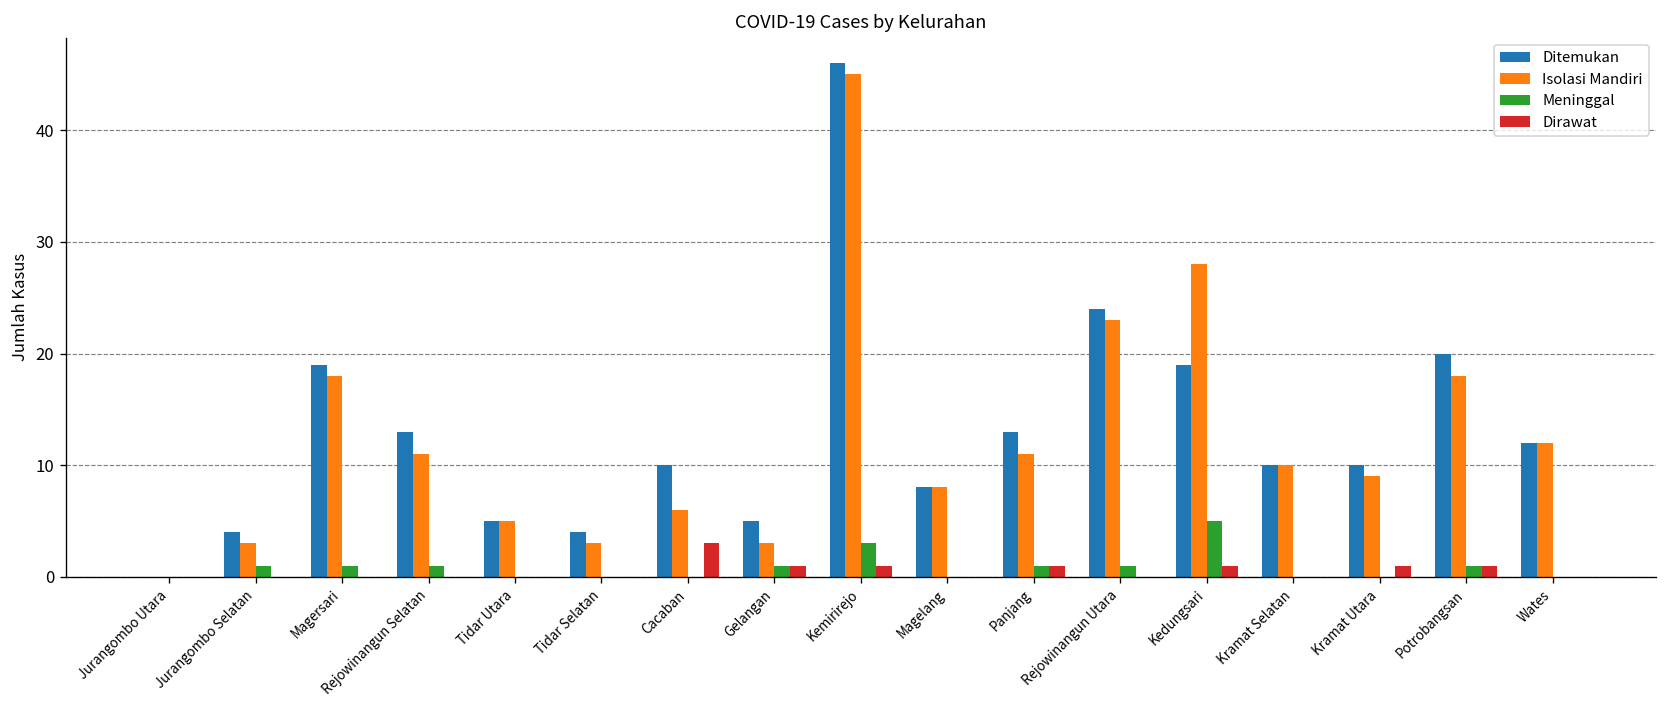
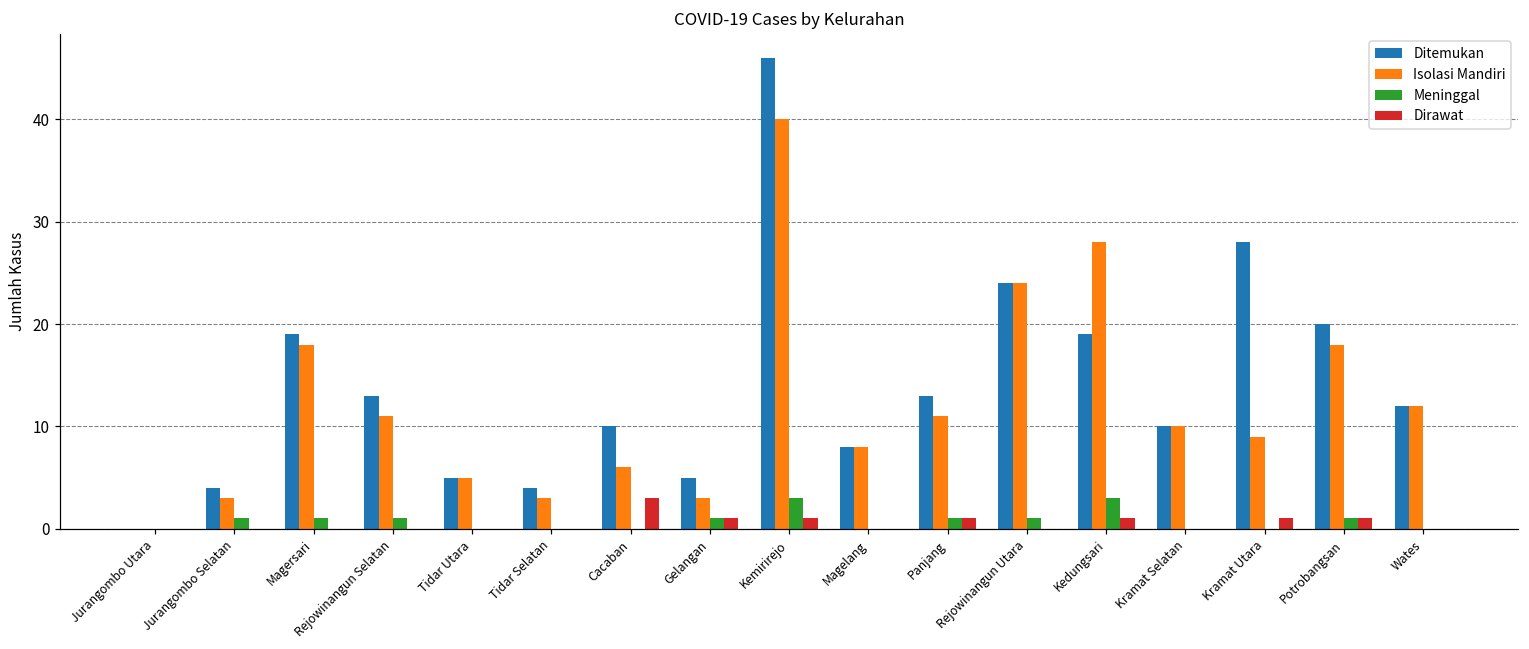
Isolasi Mandiri, Kemirirejo: 45 -> 40
Isolasi Mandiri, Rejowinangun Utara: 23 -> 24
Meninggal, Kedungsari: 5 -> 3
Ditemukan, Kramat Utara: 10 -> 28
